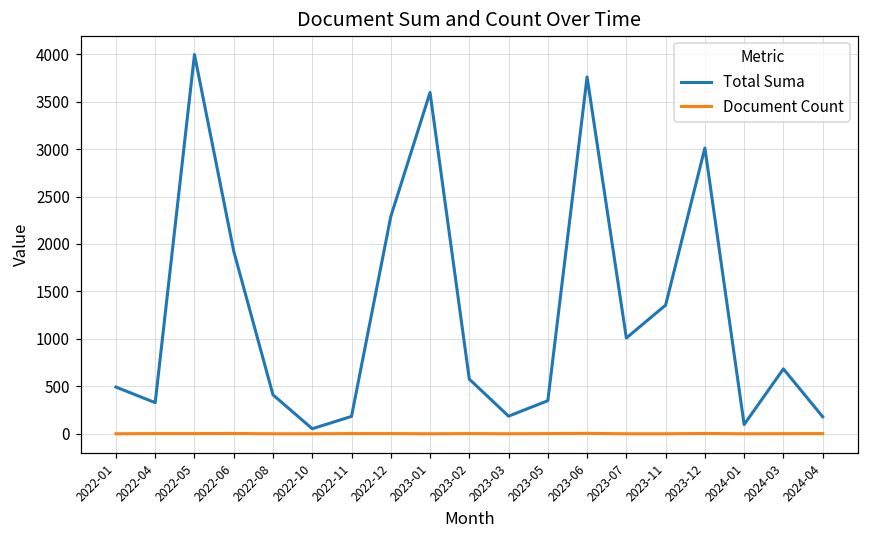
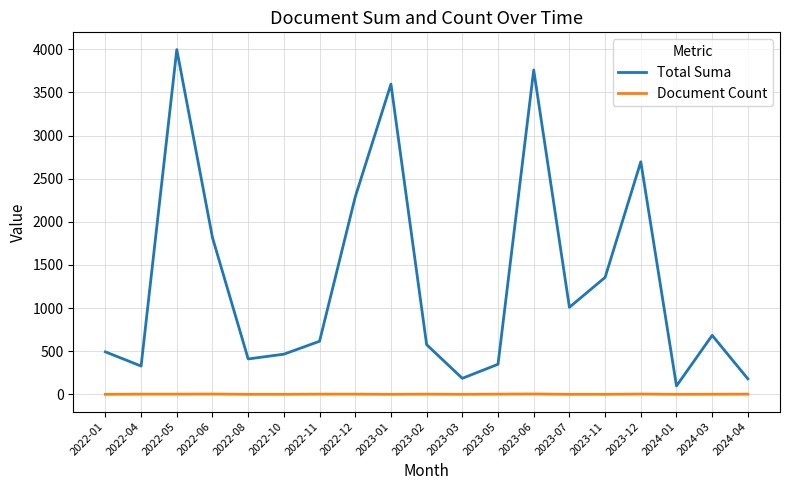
Total Suma, 2022-06: 1900 -> 1800
Total Suma, 2022-10: 100 -> 500
Total Suma, 2022-11: 200 -> 600
Total Suma, 2023-12: 3000 -> 2700
